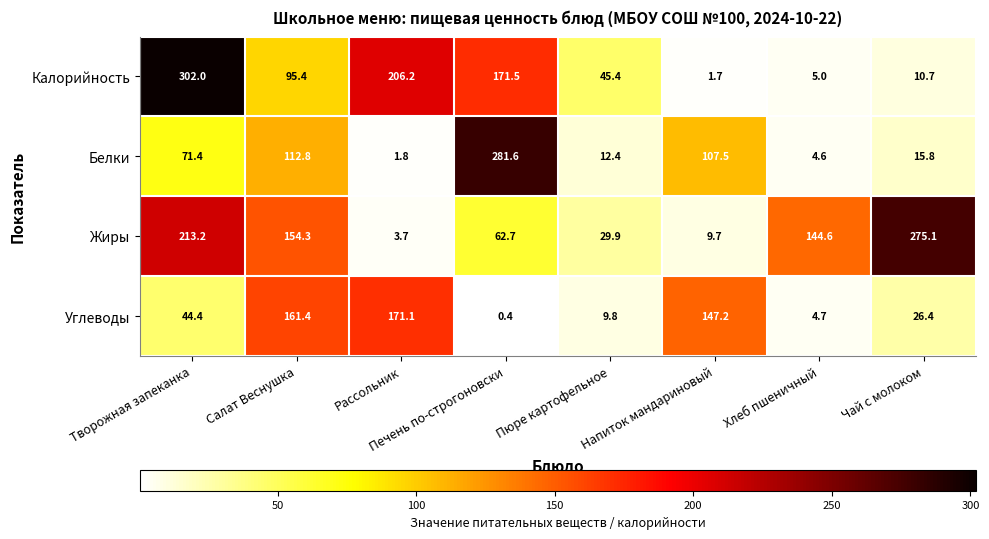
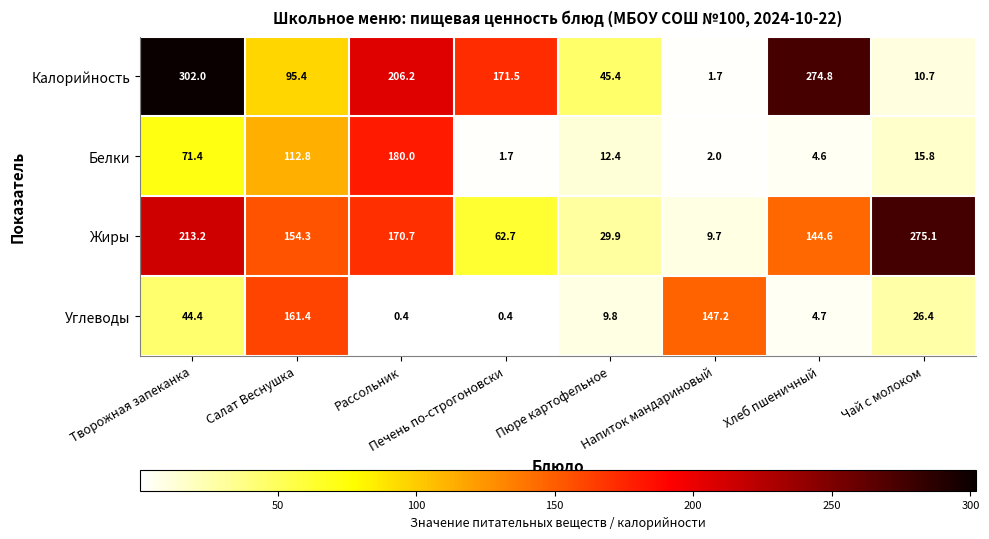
Калорийность, Хлеб пшеничный: 5.0 -> 274.8
Белки, Рассольник: 1.8 -> 180.0
Белки, Печень по-строгоновски: 281.6 -> 1.7
Белки, Напиток мандариновый: 107.5 -> 2.0
Жиры, Рассольник: 3.7 -> 170.7
Углеводы, Рассольник: 171.1 -> 0.4
